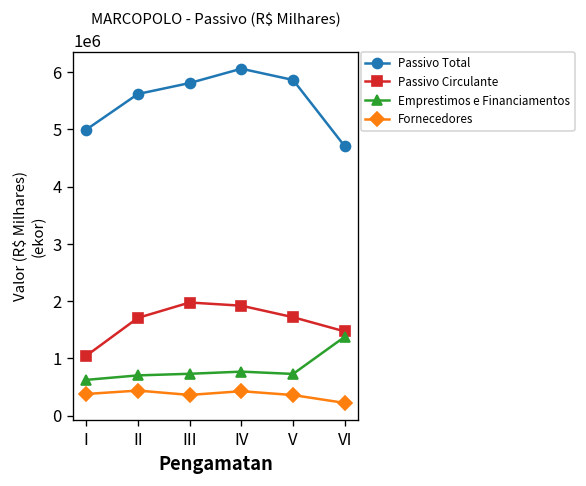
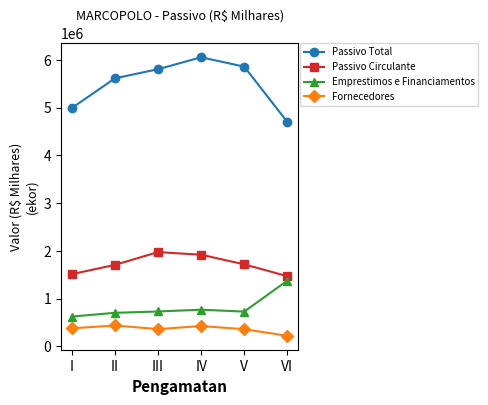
Passivo Circulante, I: 1000000 -> 1500000
